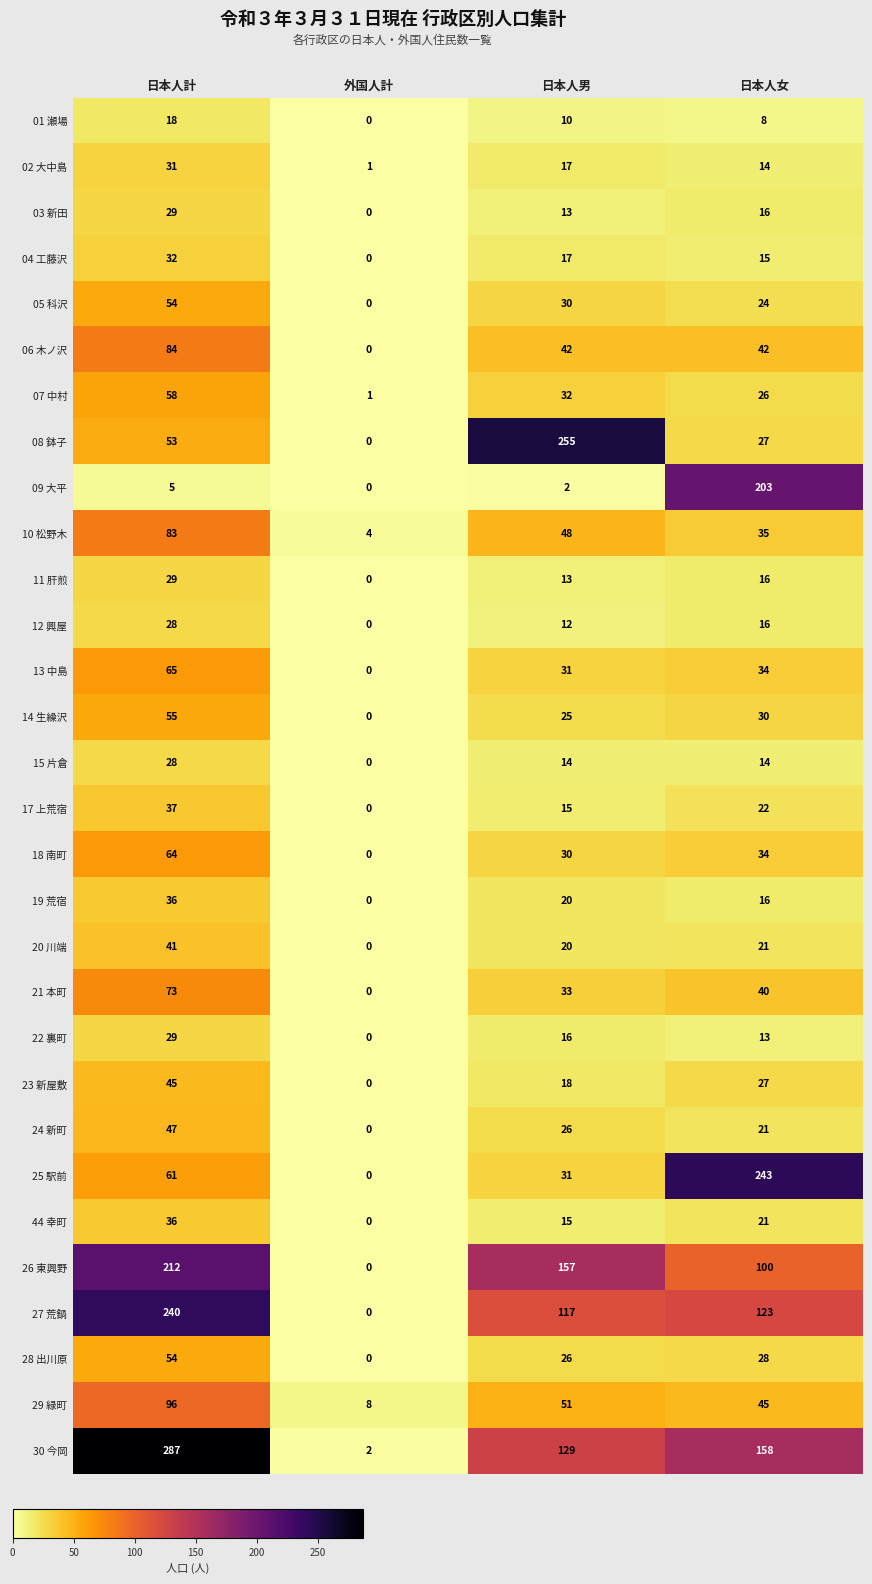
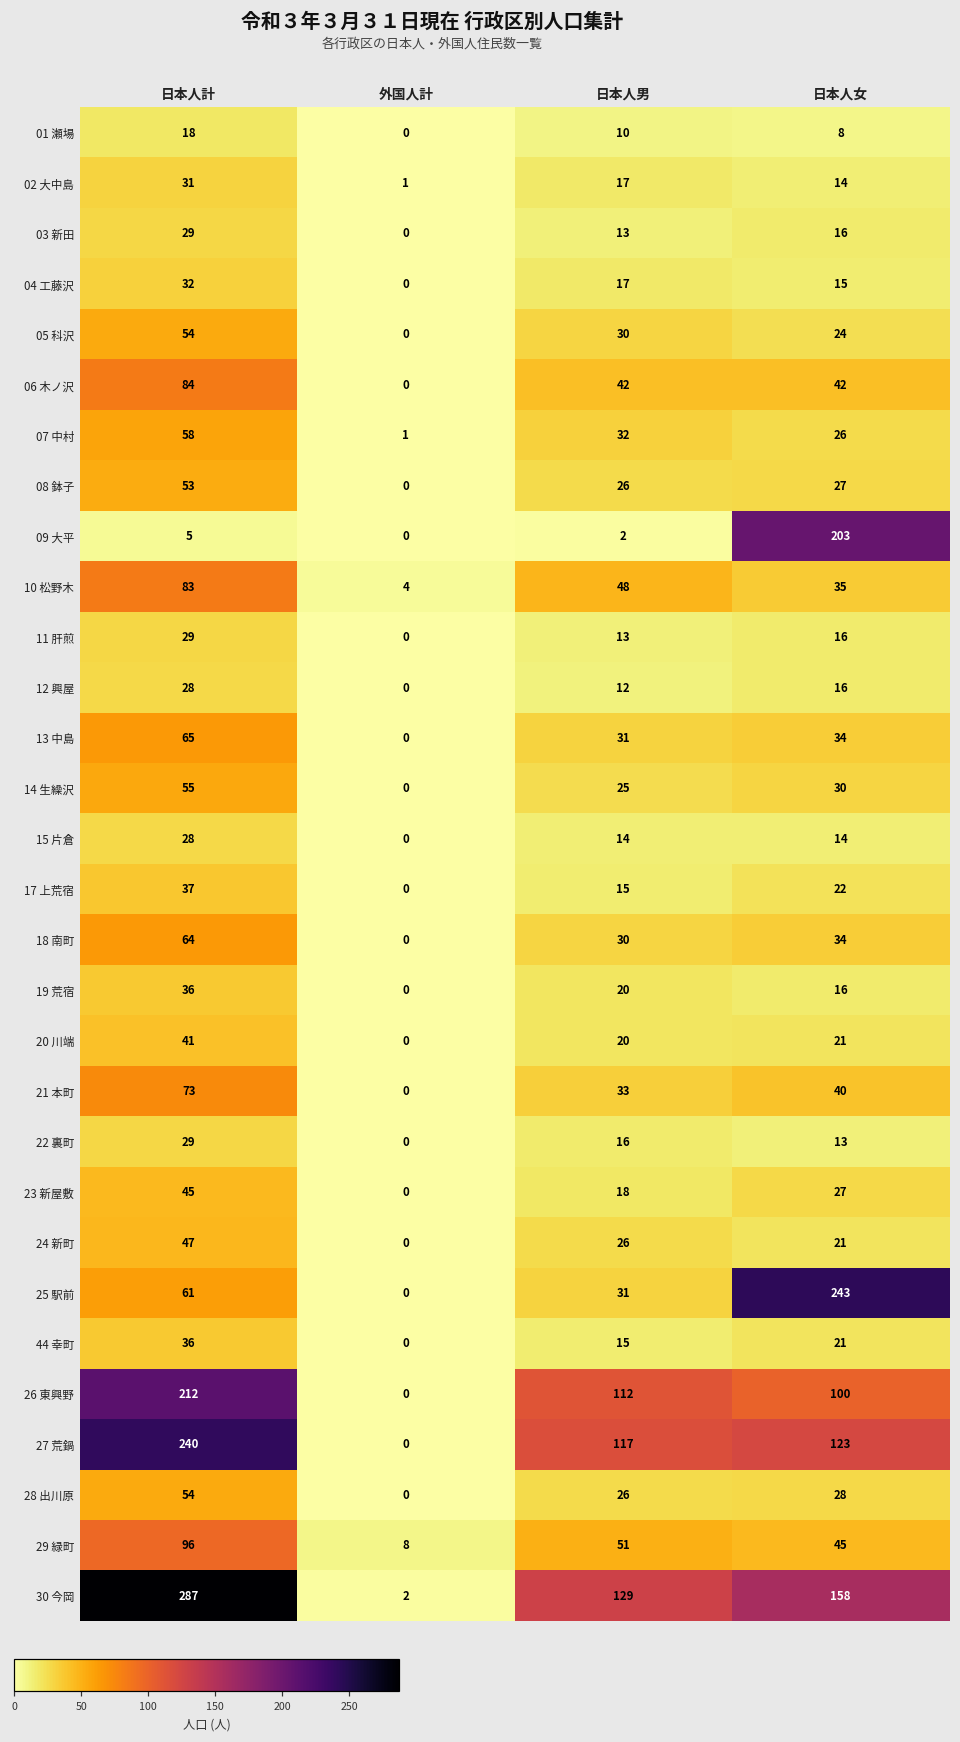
08 鉢子, 日本人男: 255 -> 26
26 東興野, 日本人男: 157 -> 112
